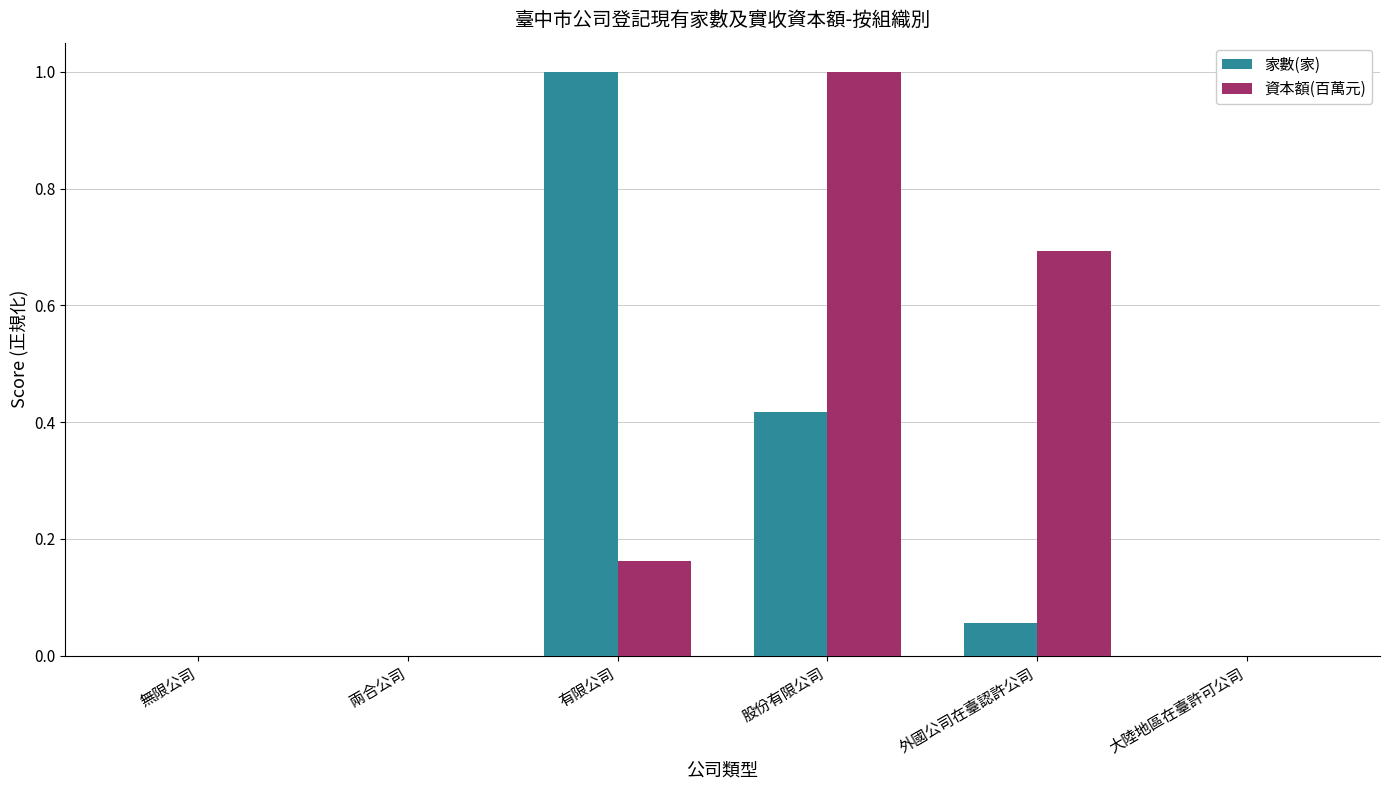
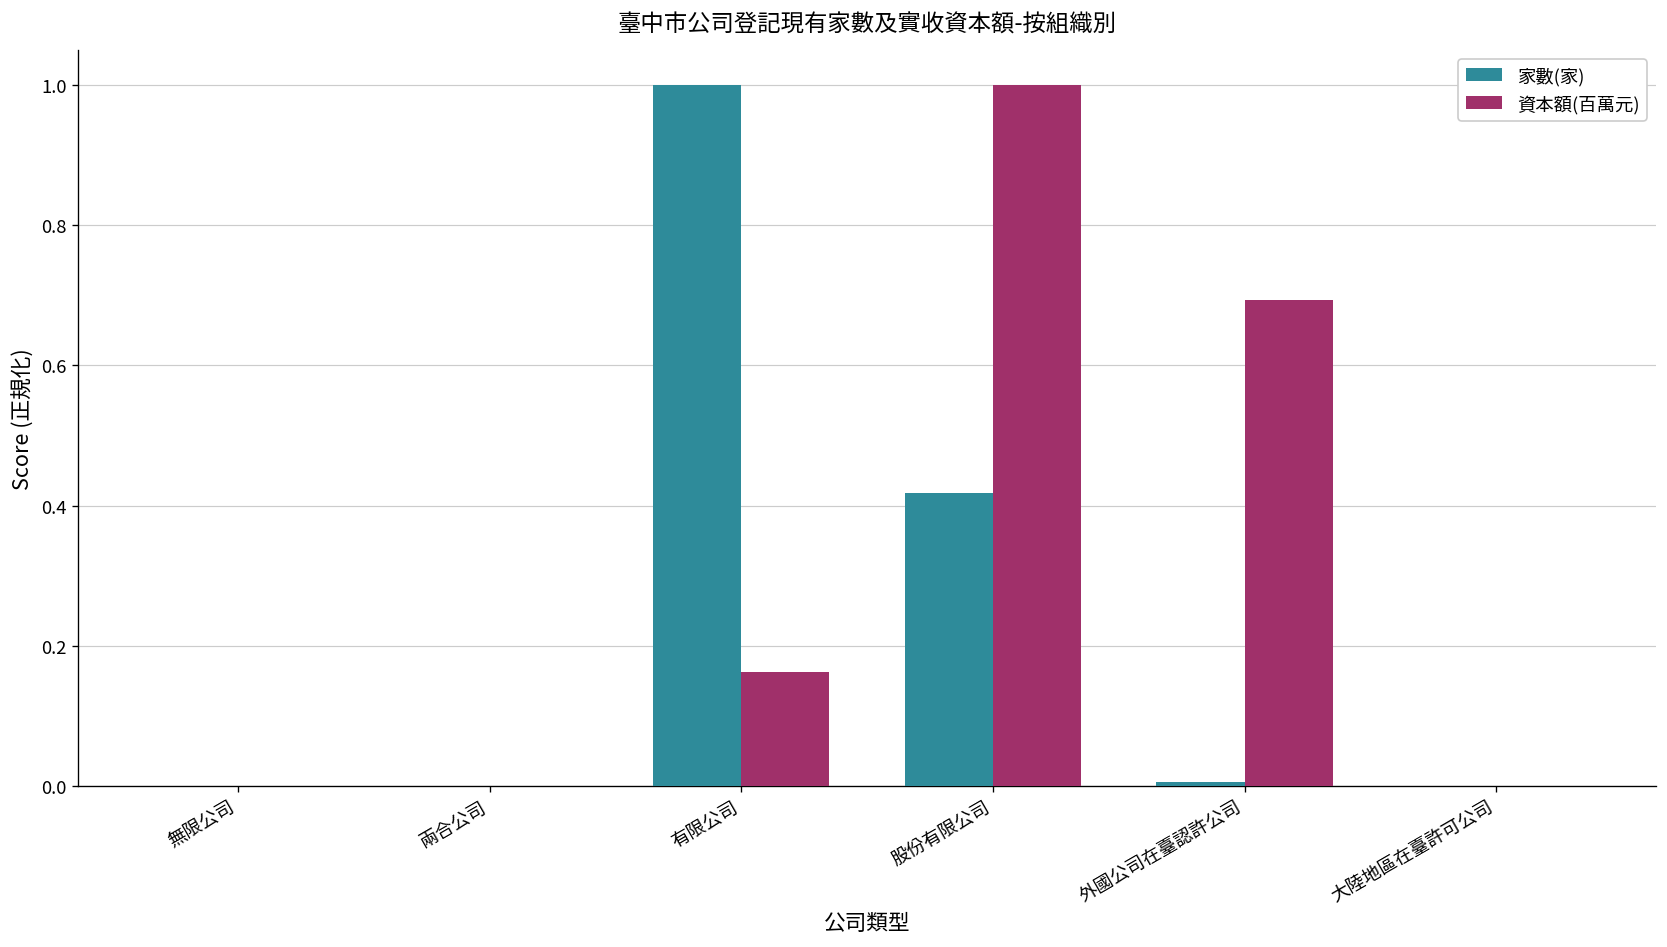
家數(家), 外國公司在臺認許公司: 0.06 -> 0.01
